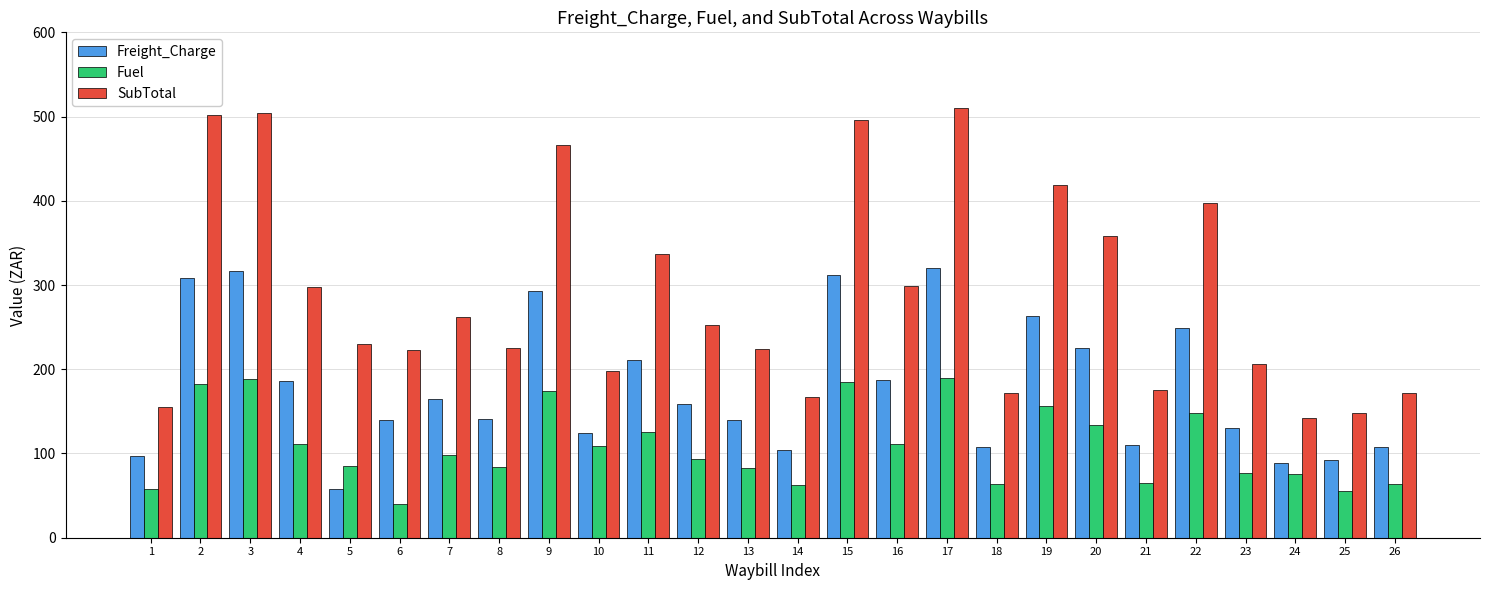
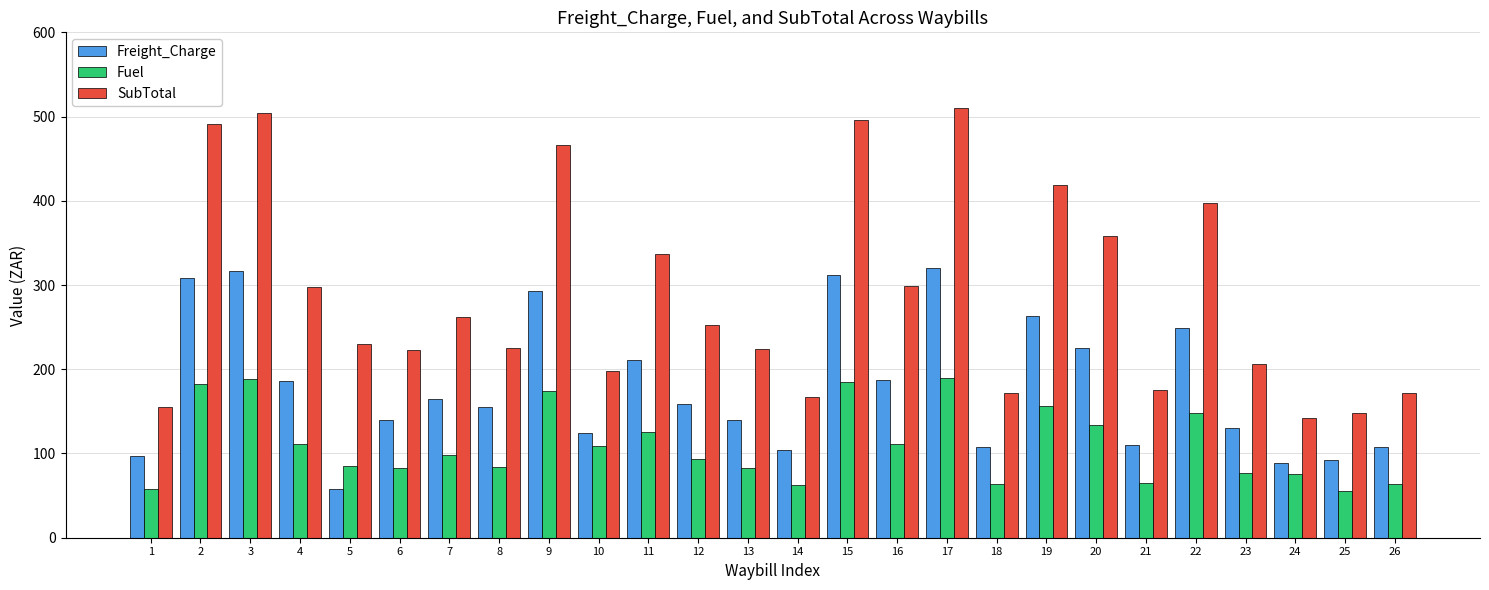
SubTotal, 2: 500 -> 490
Fuel, 6: 40 -> 80
Freight_Charge, 8: 140 -> 160
